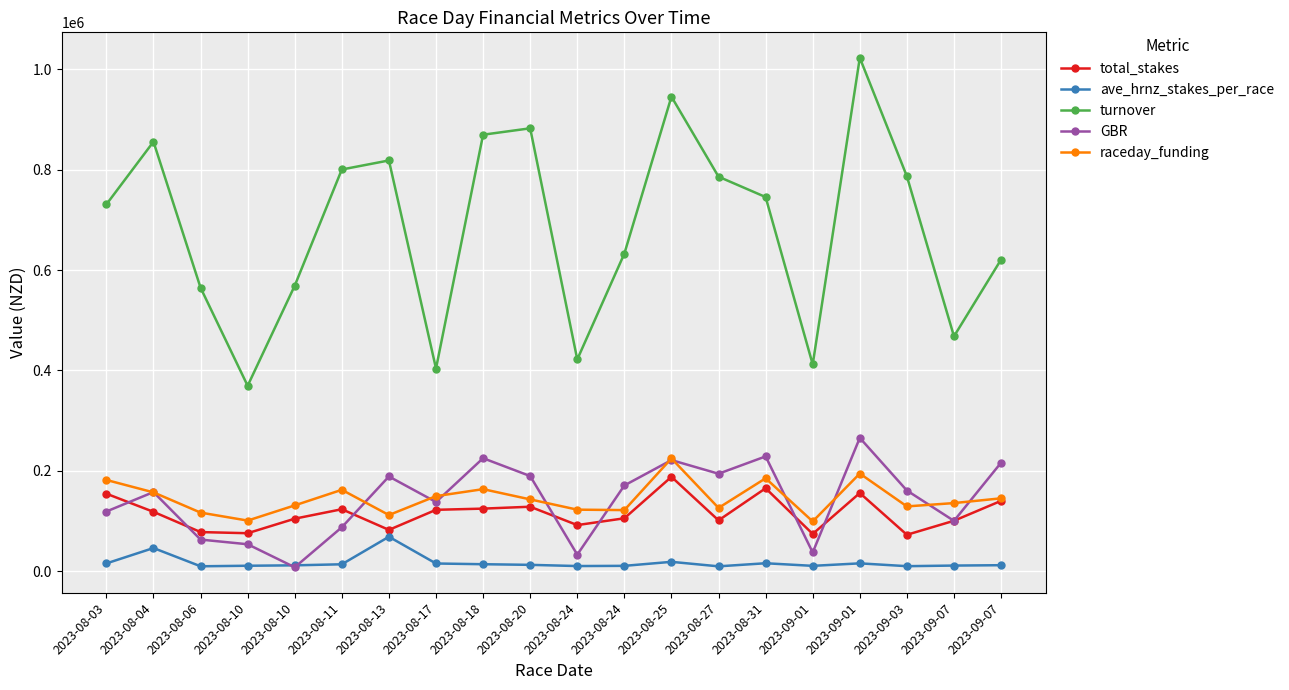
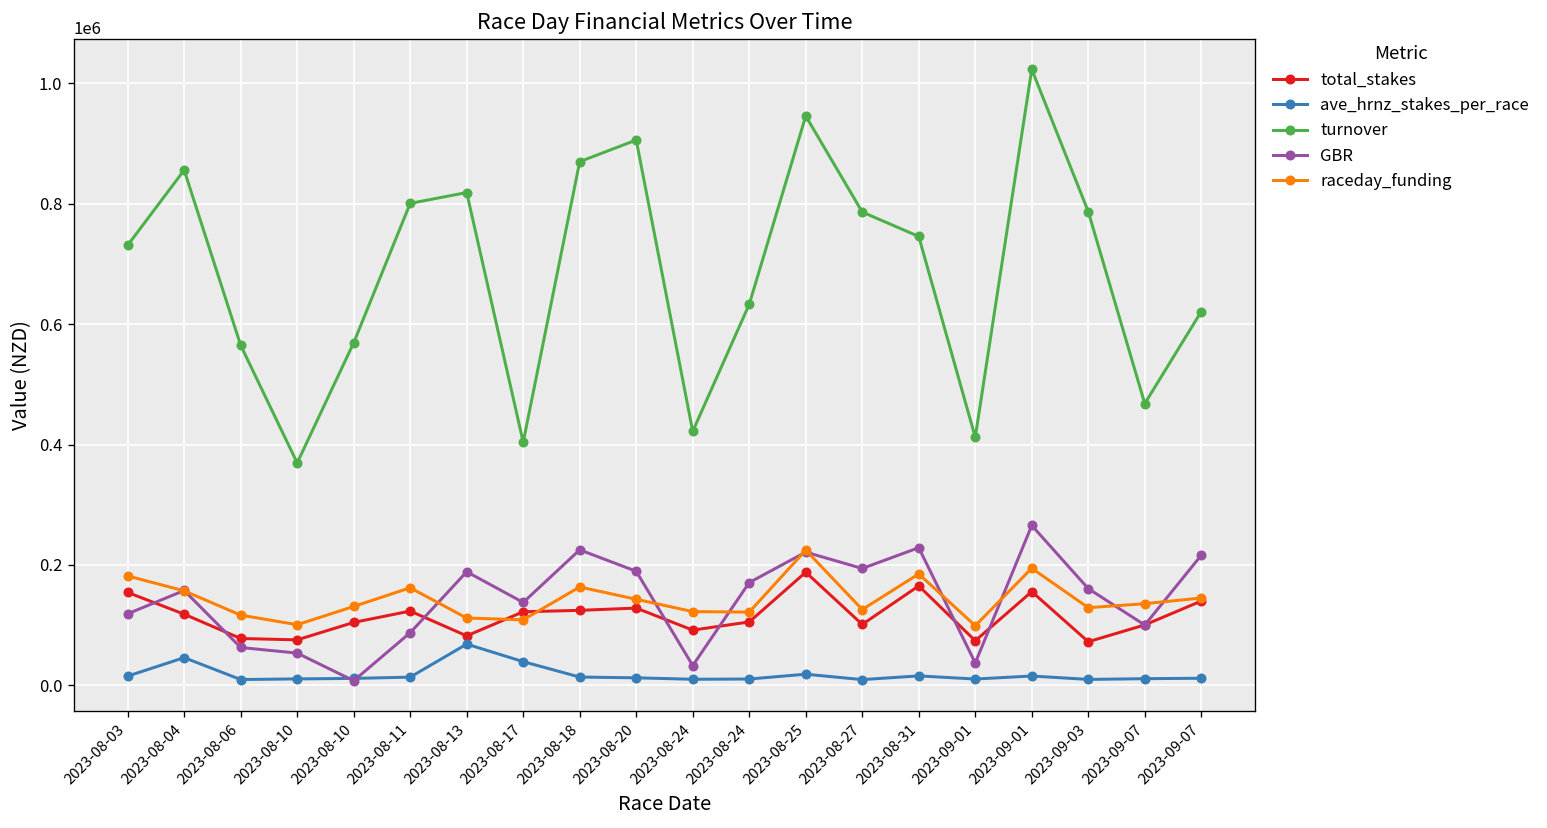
ave_hrnz_stakes_per_race, 2023-08-17: 20000 -> 40000
raceday_funding, 2023-08-17: 150000 -> 110000
turnover, 2023-08-20: 880000 -> 910000
